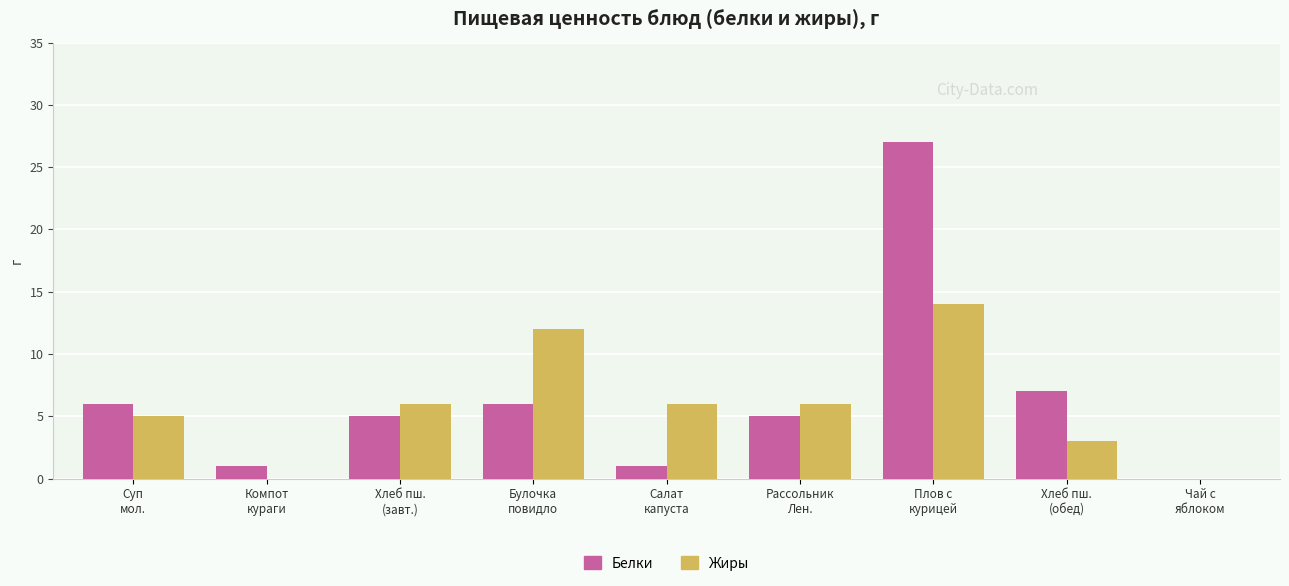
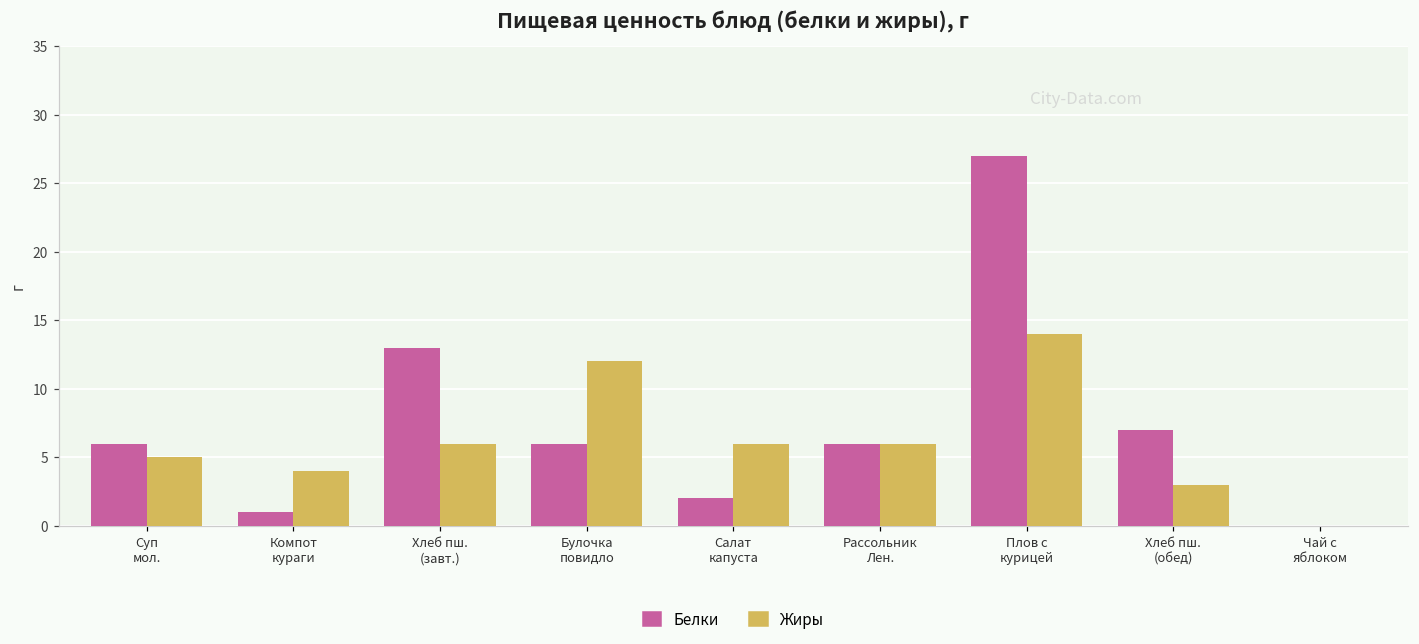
Жиры, Компот кураги: 0 -> 4
Белки, Хлеб пш. (завт.): 5 -> 13
Белки, Салат капуста: 1 -> 2
Белки, Рассольник Лен.: 5 -> 6
